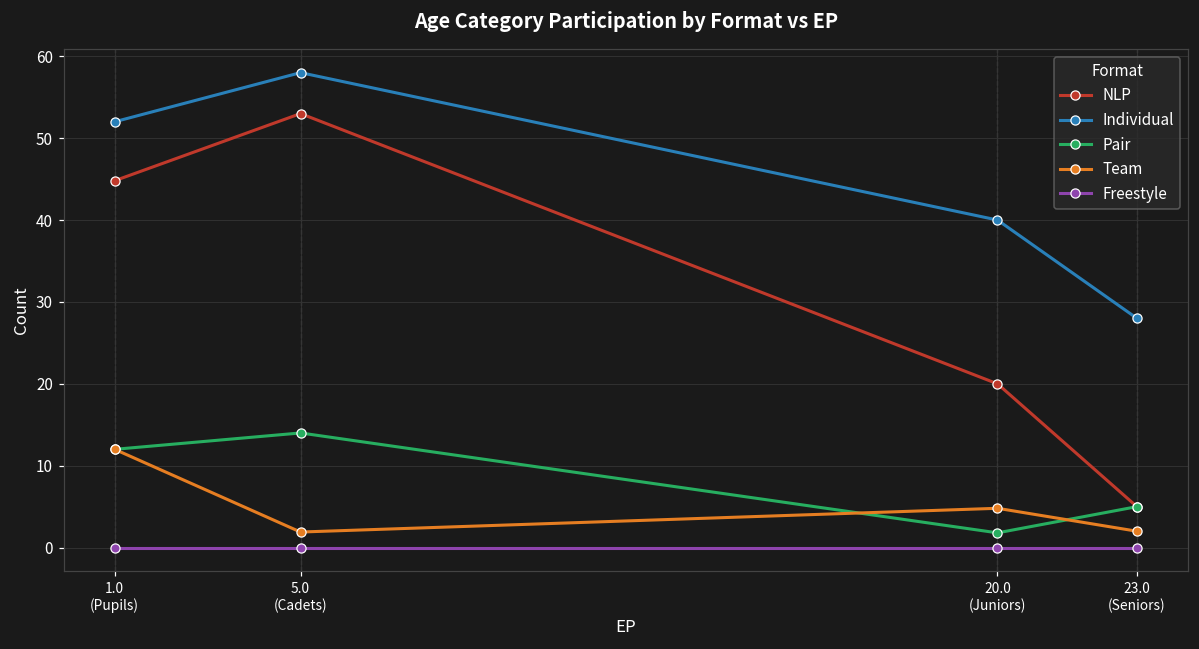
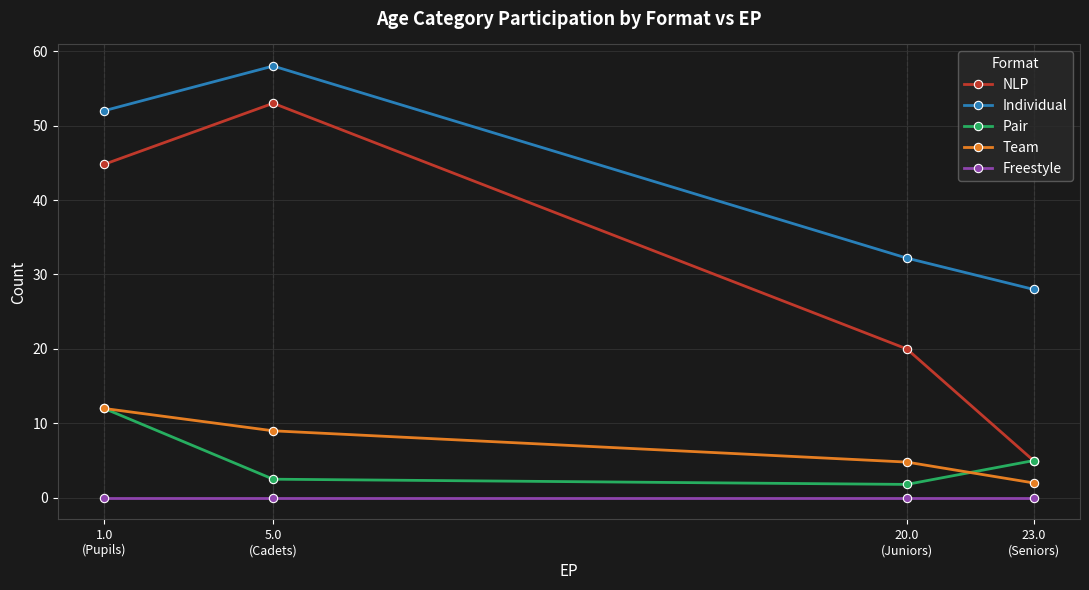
Pair, 5.0 (Cadets): 14 -> 3
Team, 5.0 (Cadets): 2 -> 9
Individual, 20.0 (Juniors): 40 -> 32
